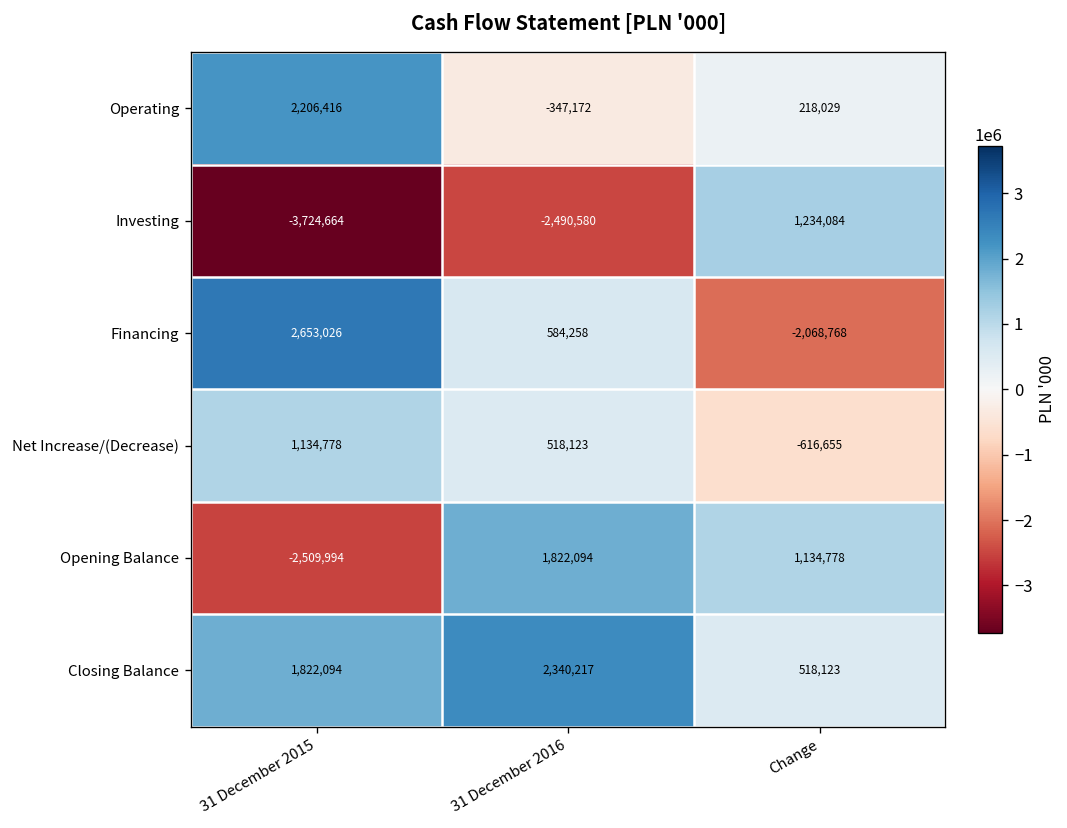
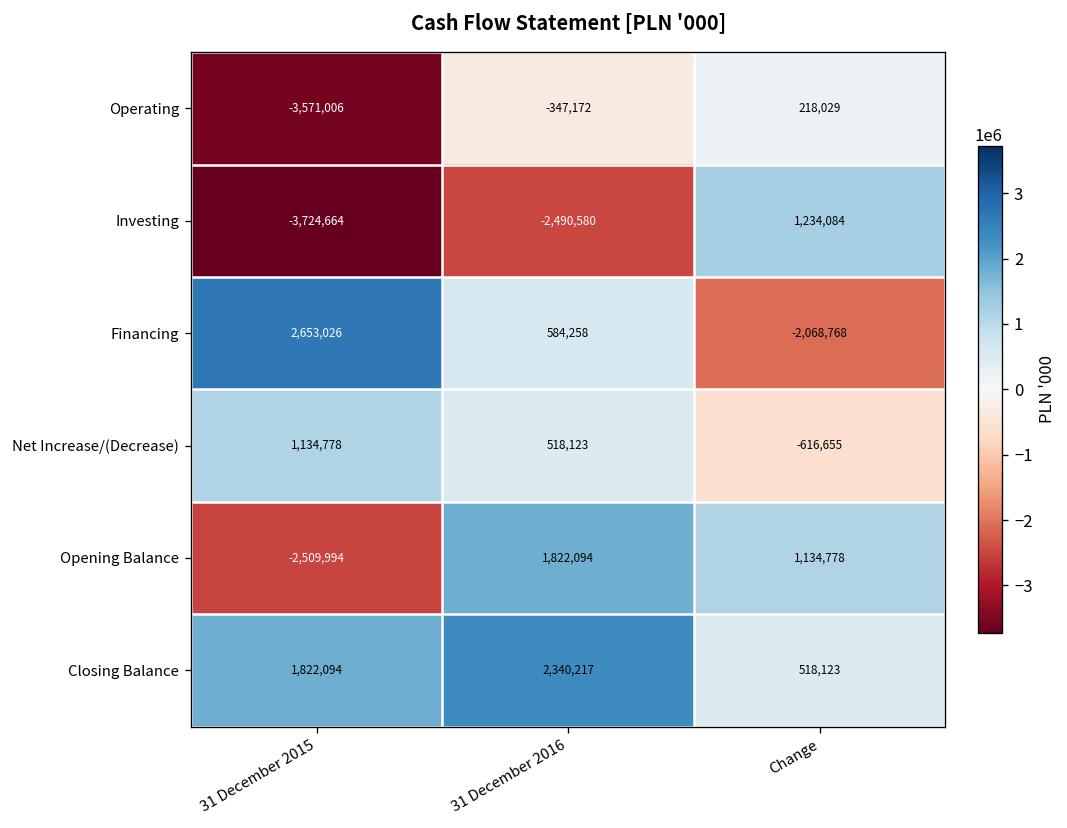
Operating, 31 December 2015: 2,206,416 -> -3,571,006
